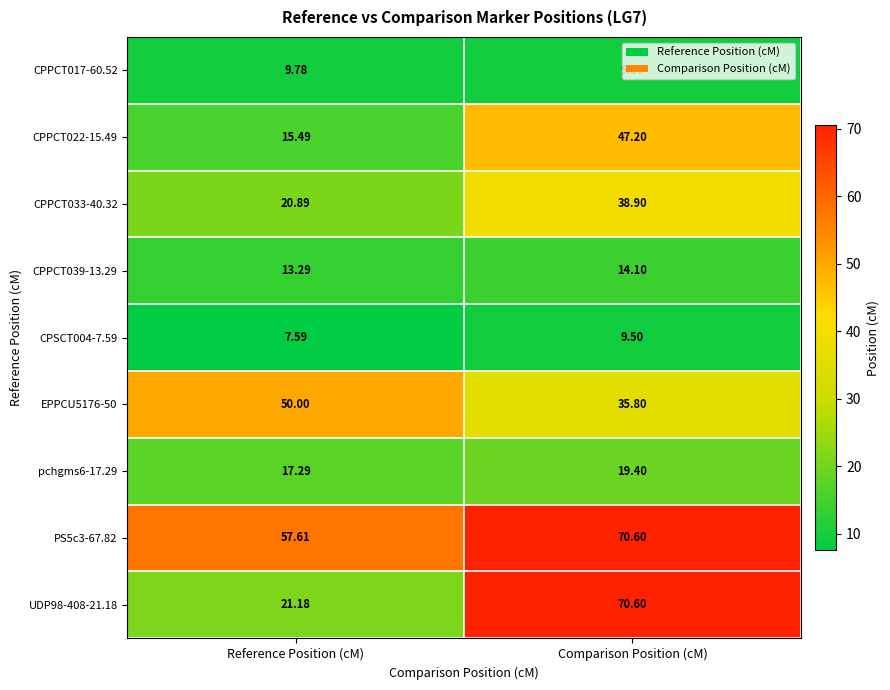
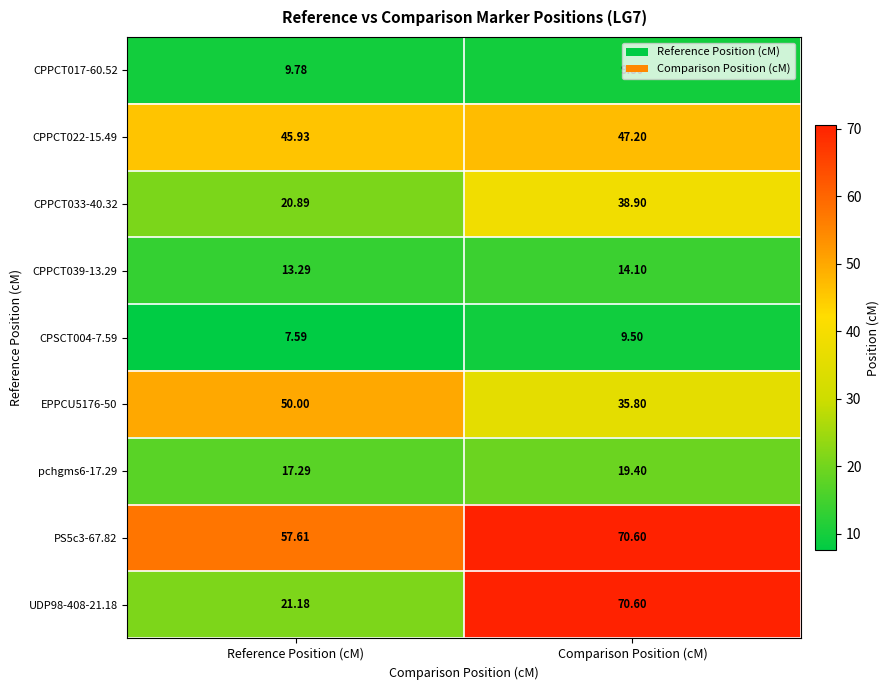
CPPCT022-15.49, Reference Position (cM): 15.49 -> 45.93
